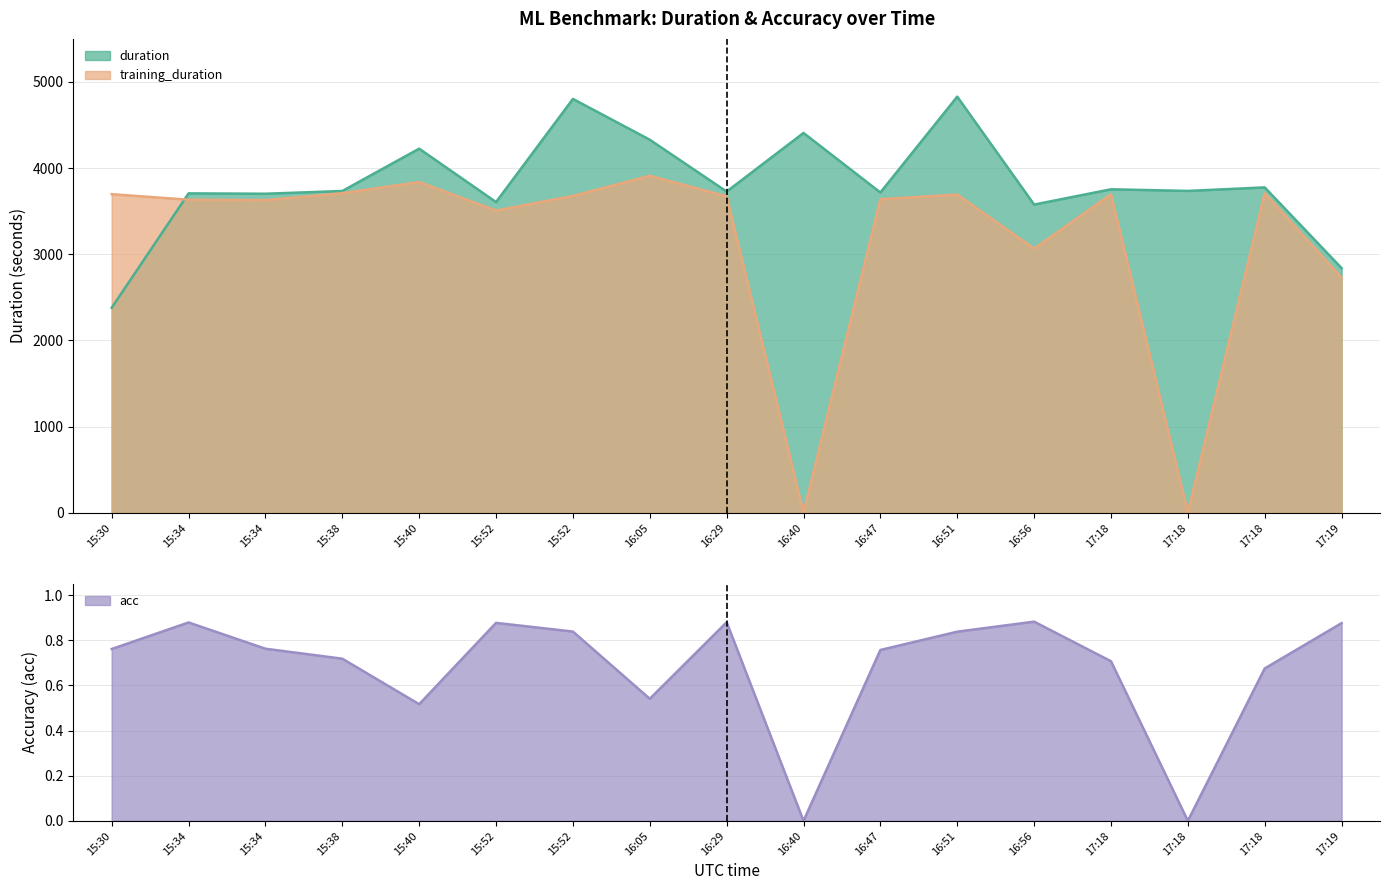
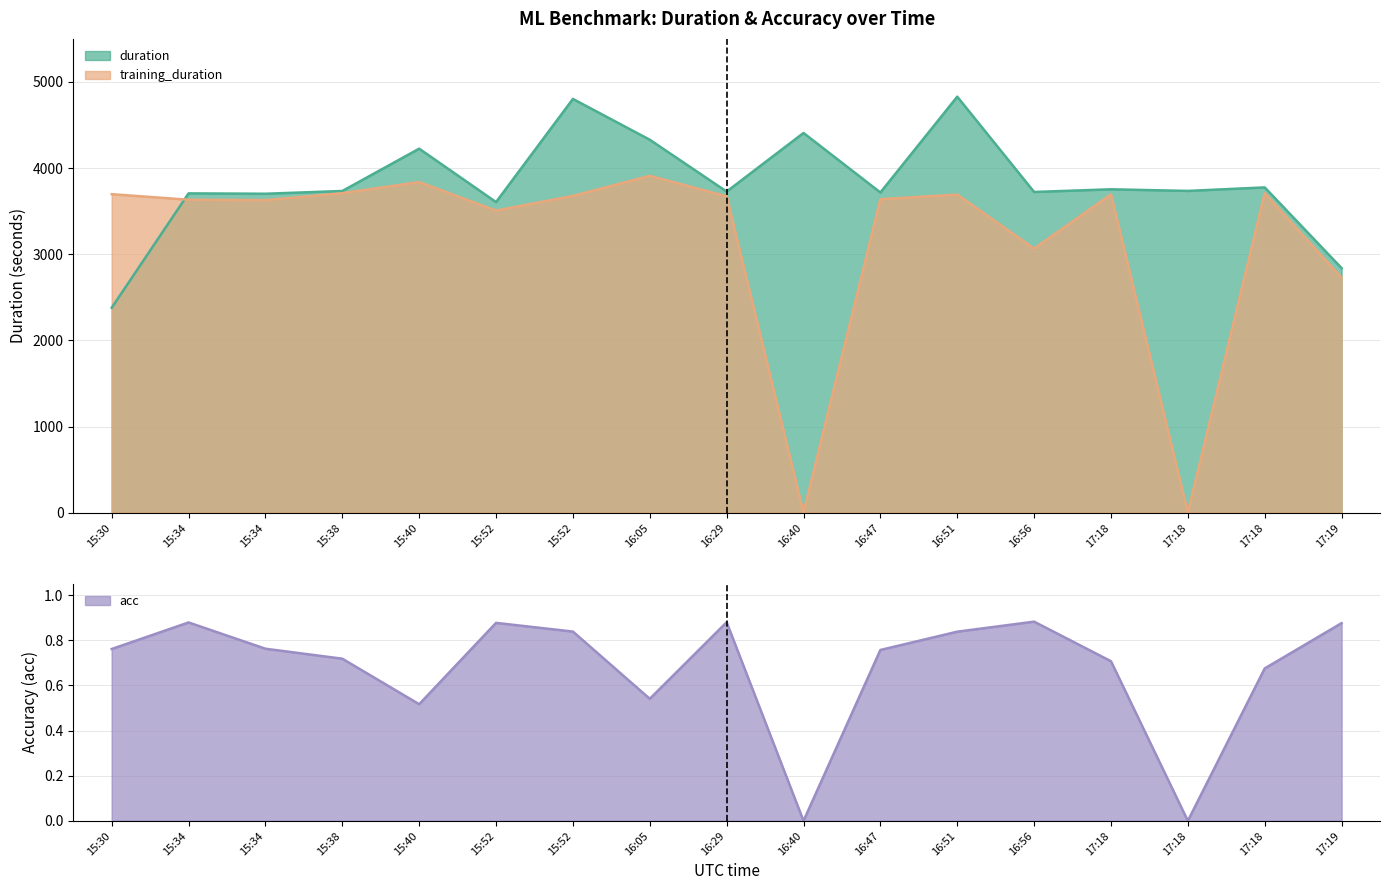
ML Benchmark: Duration & Accuracy over Time, duration, 16:56: 3600 -> 3700
